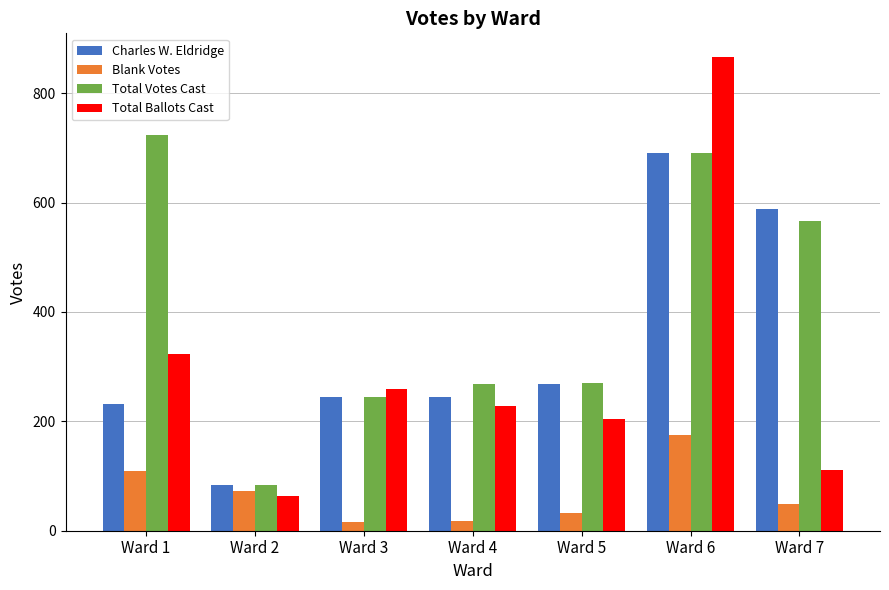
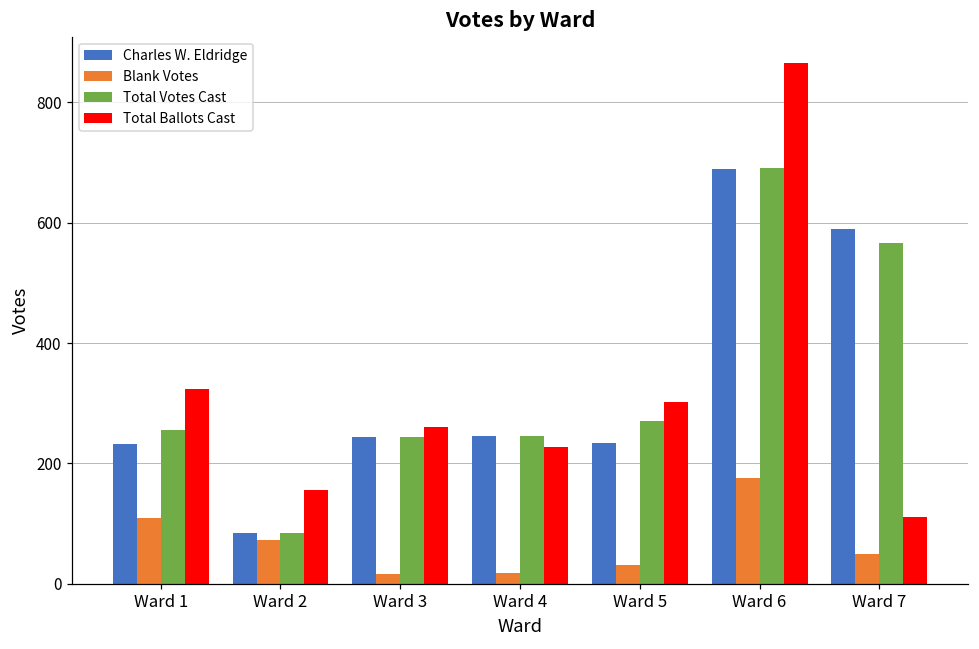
Total Votes Cast, Ward 1: 720 -> 260
Total Ballots Cast, Ward 2: 60 -> 160
Total Votes Cast, Ward 4: 270 -> 250
Charles W. Eldridge, Ward 5: 270 -> 230
Total Ballots Cast, Ward 5: 210 -> 300
